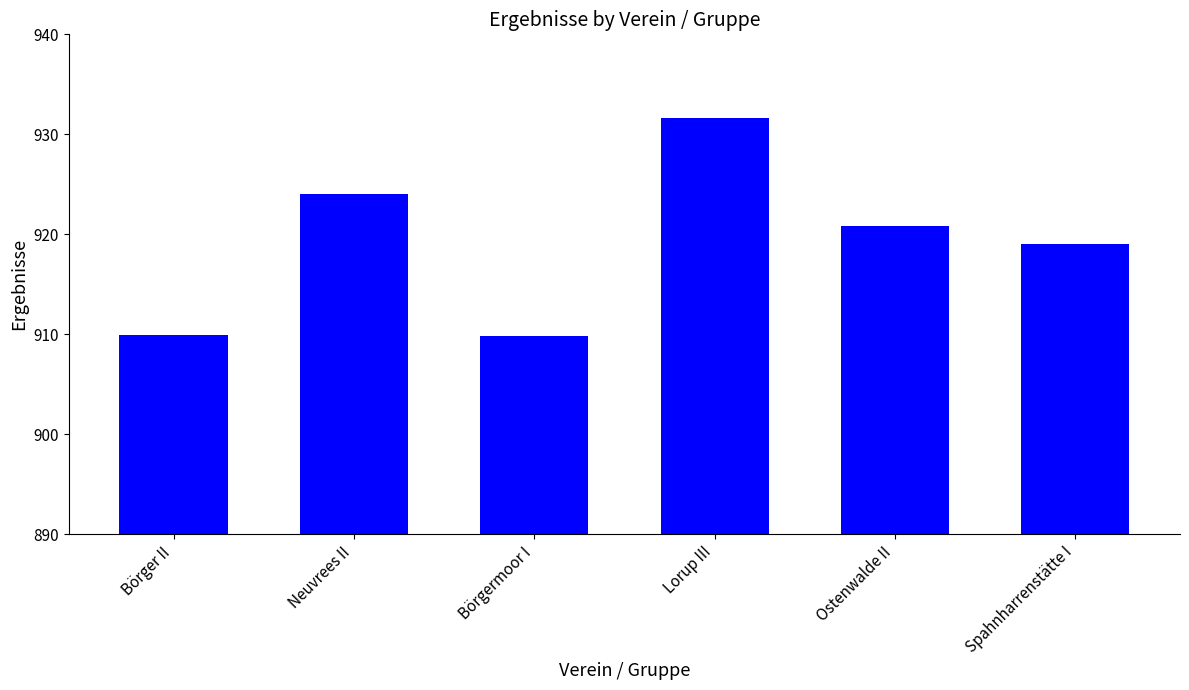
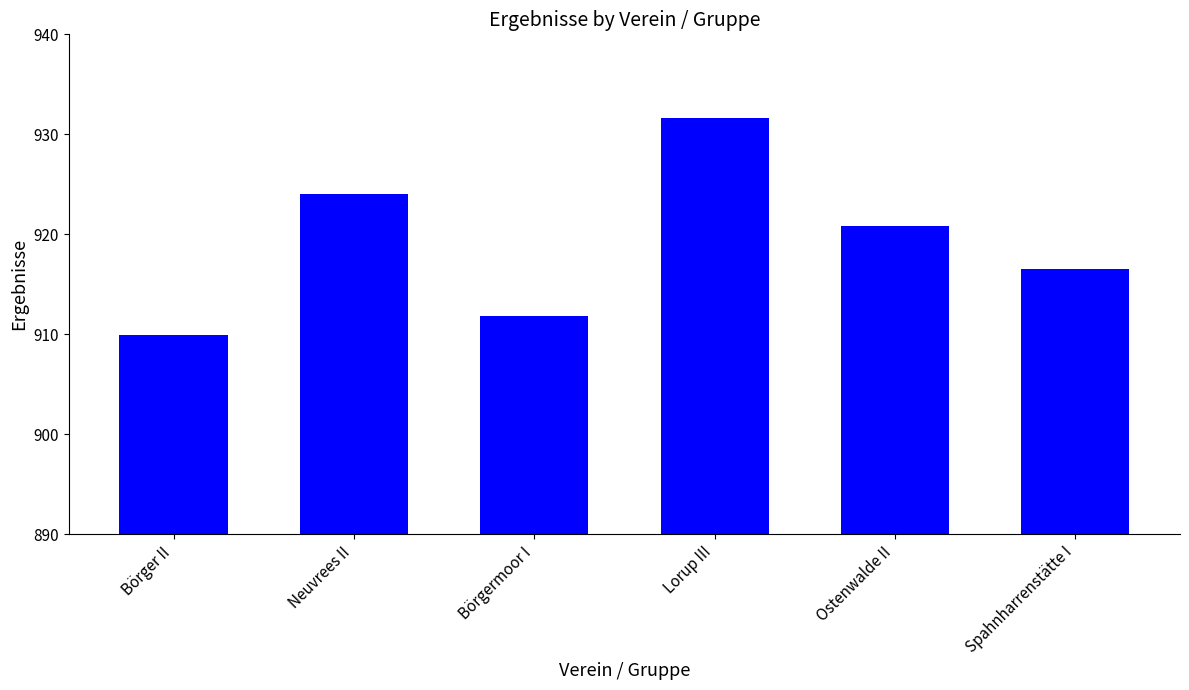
Börgermoor I: 910 -> 912
Spahnharrenstätte I: 919 -> 917
